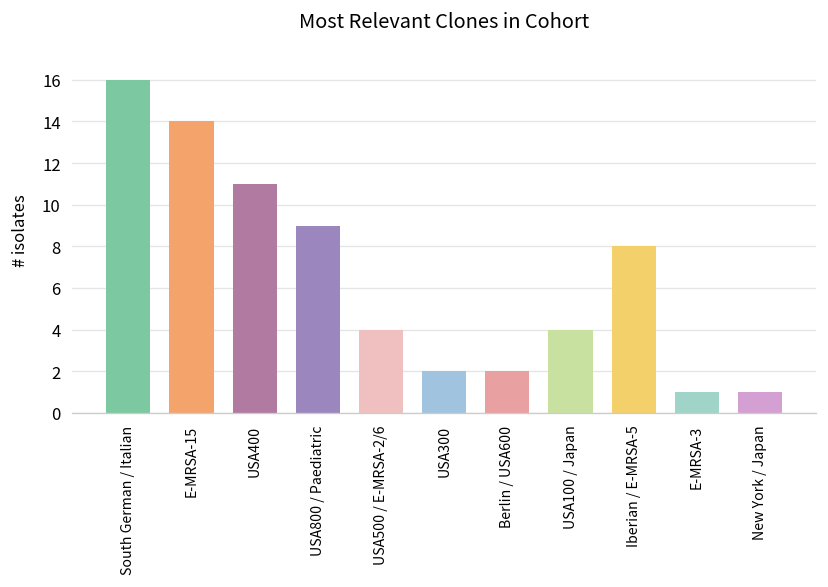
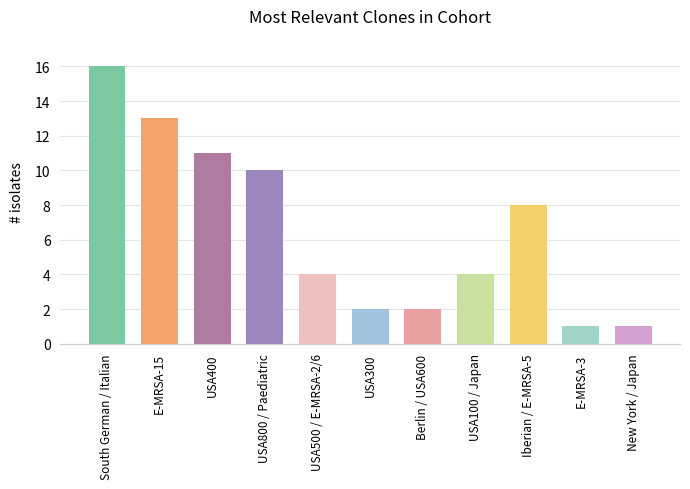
E-MRSA-15: 14 -> 13
USA800 / Paediatric: 9 -> 10
